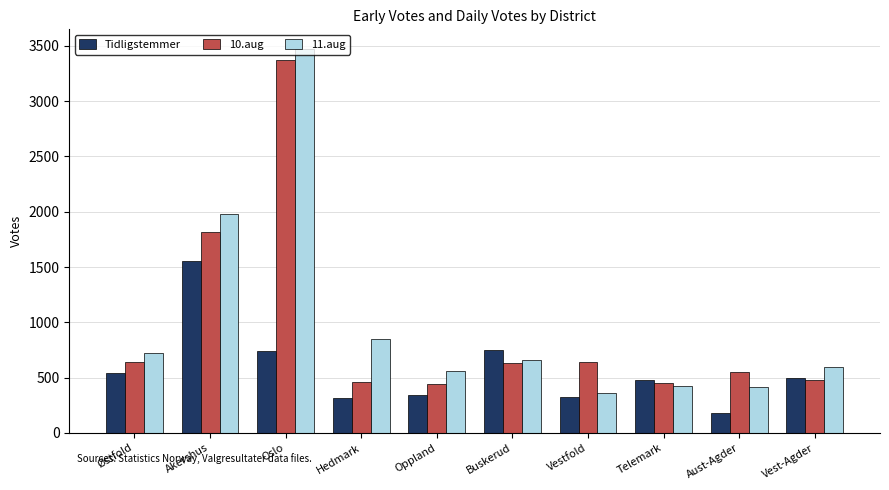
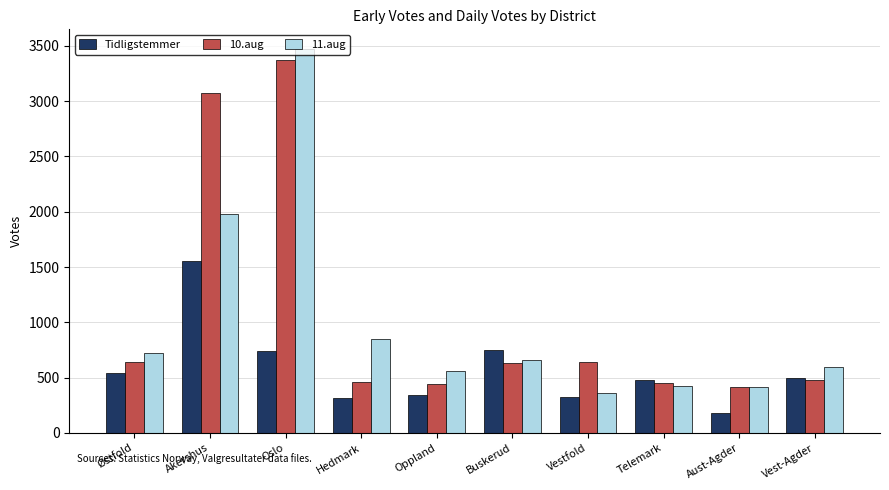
10.aug, Akershus: 1820 -> 3070
10.aug, Aust-Agder: 550 -> 420
